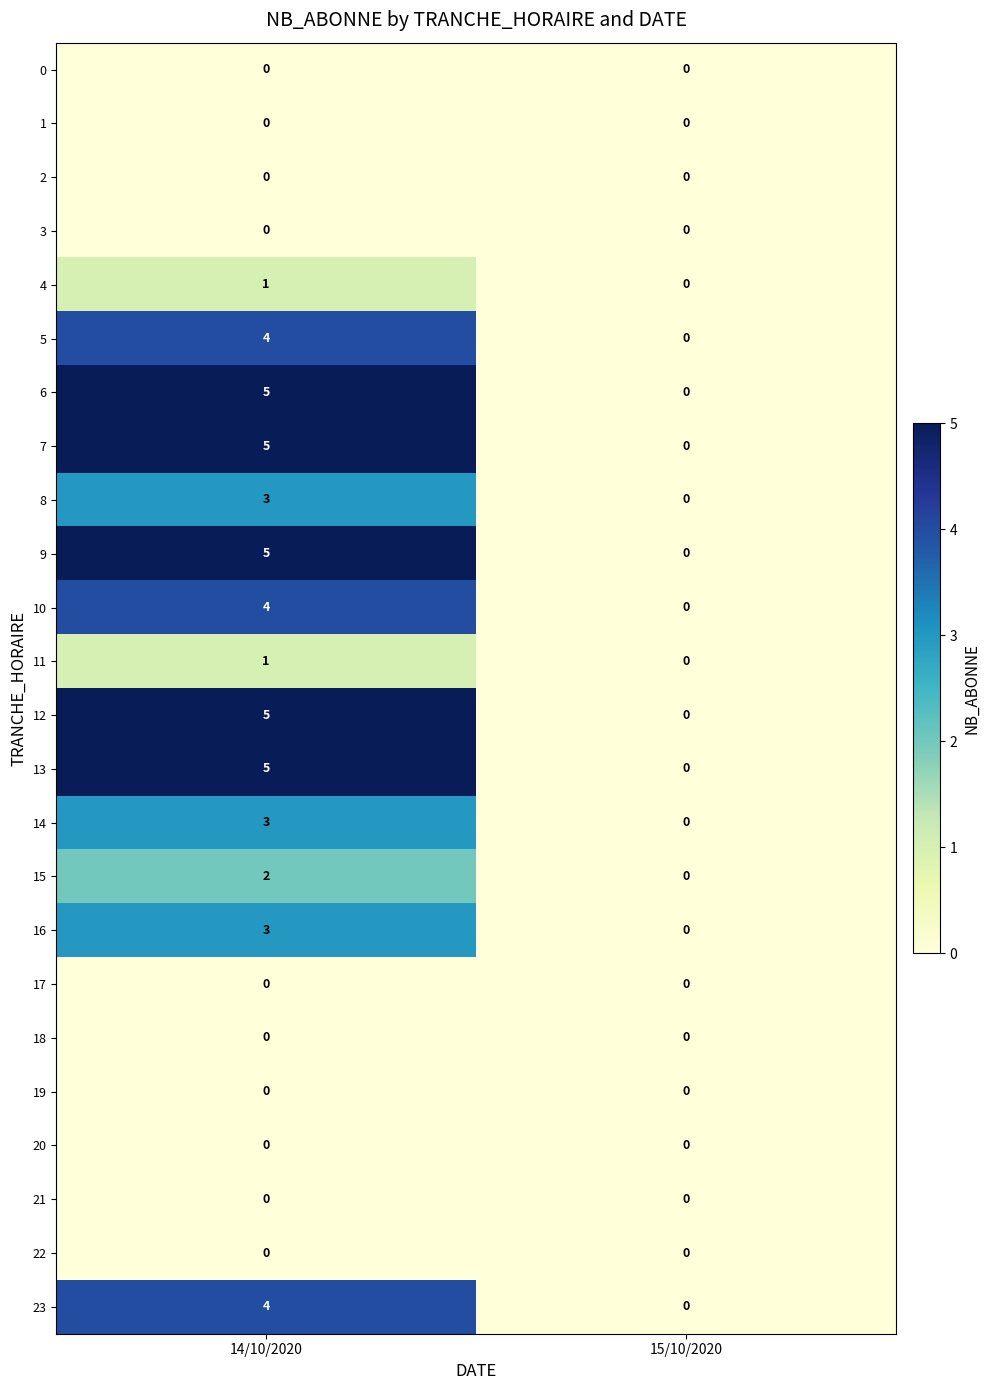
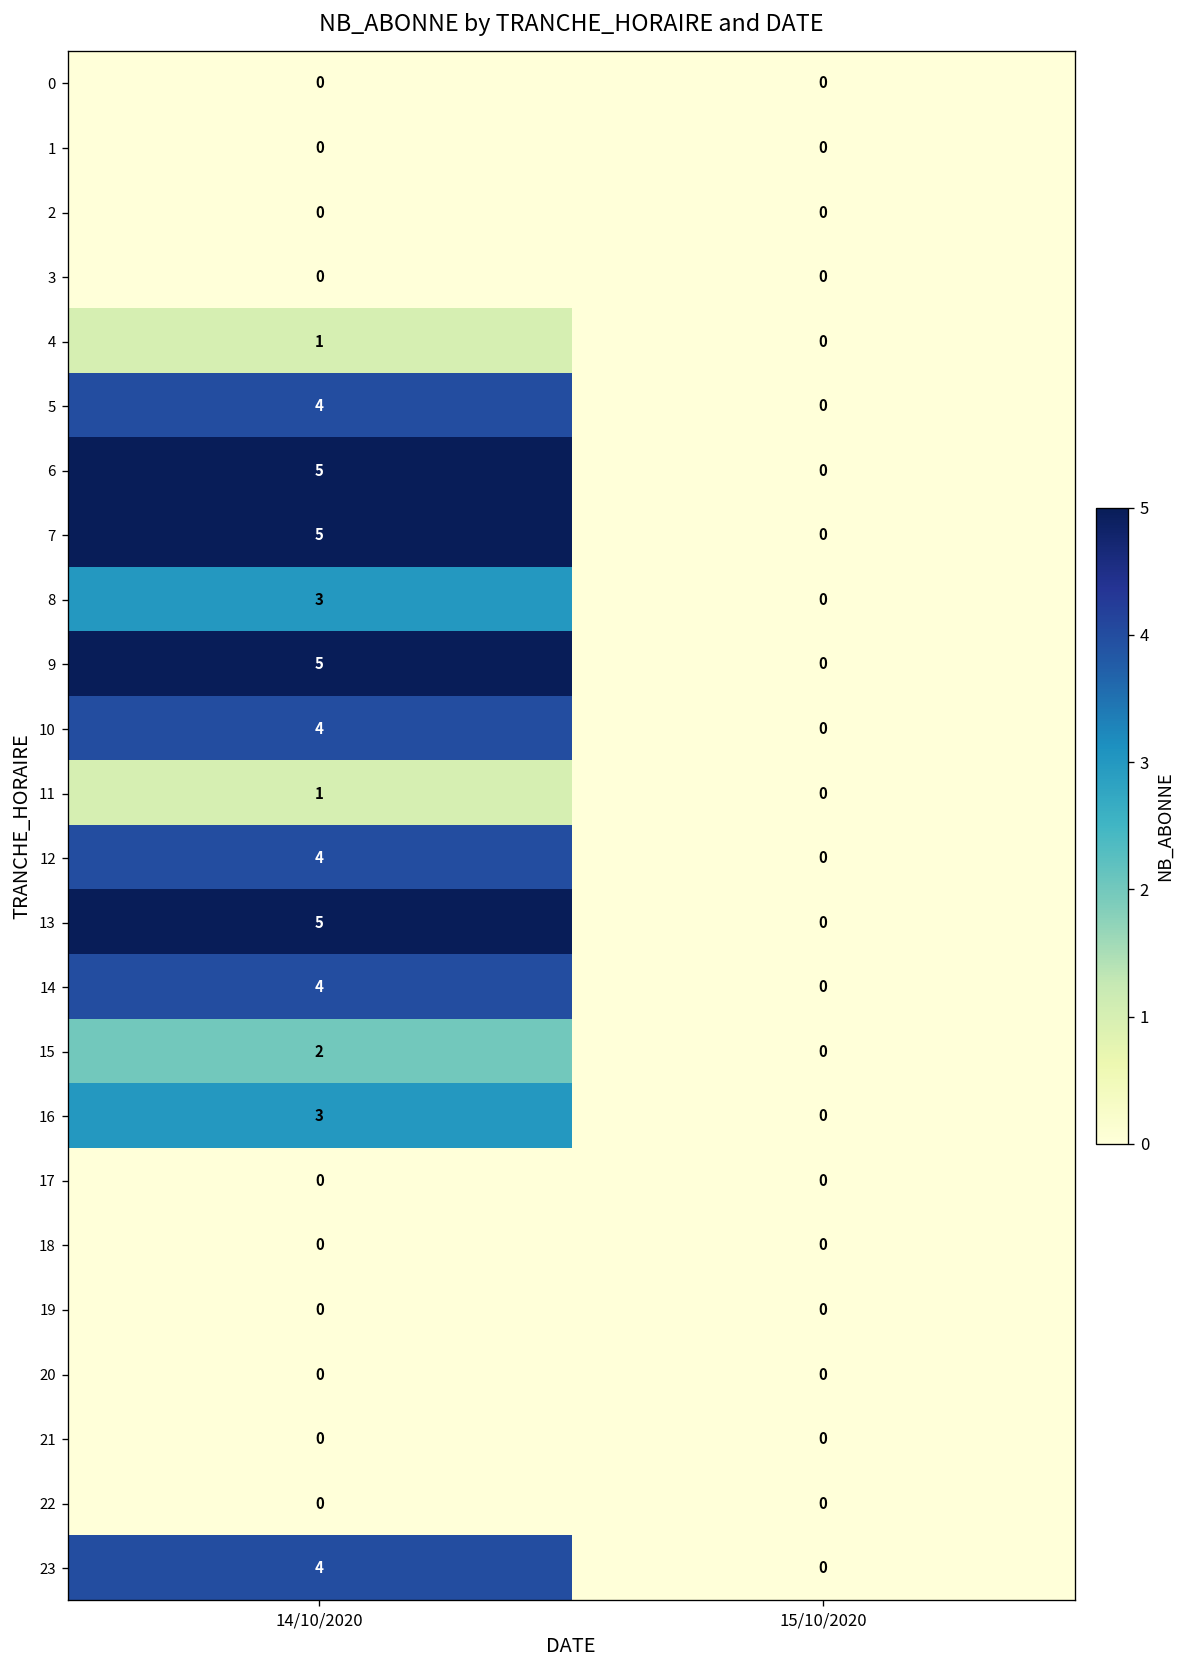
12, 14/10/2020: 5 -> 4
14, 14/10/2020: 3 -> 4
